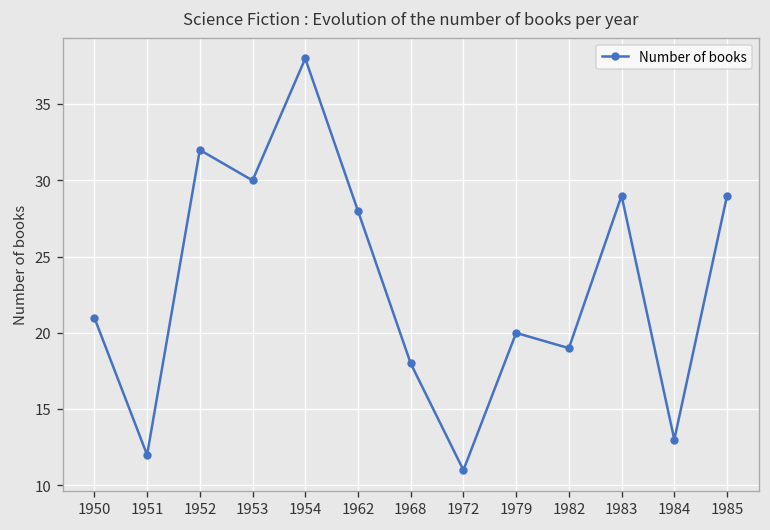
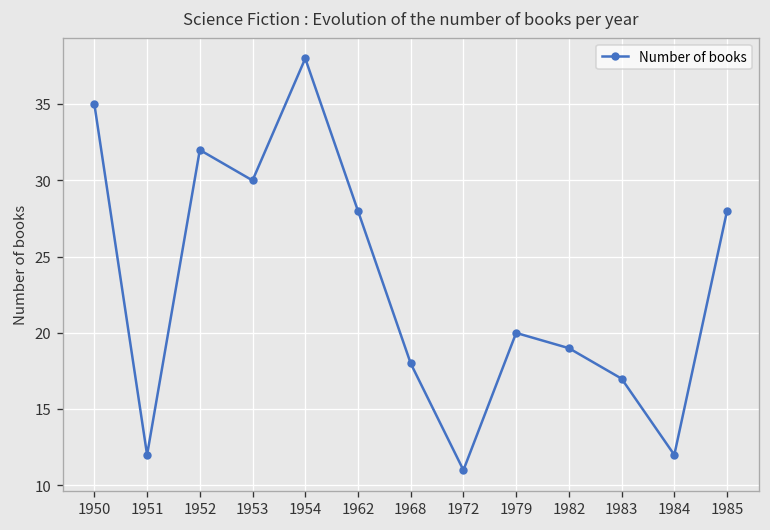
1950: 21 -> 35
1983: 29 -> 17
1984: 13 -> 12
1985: 29 -> 28
